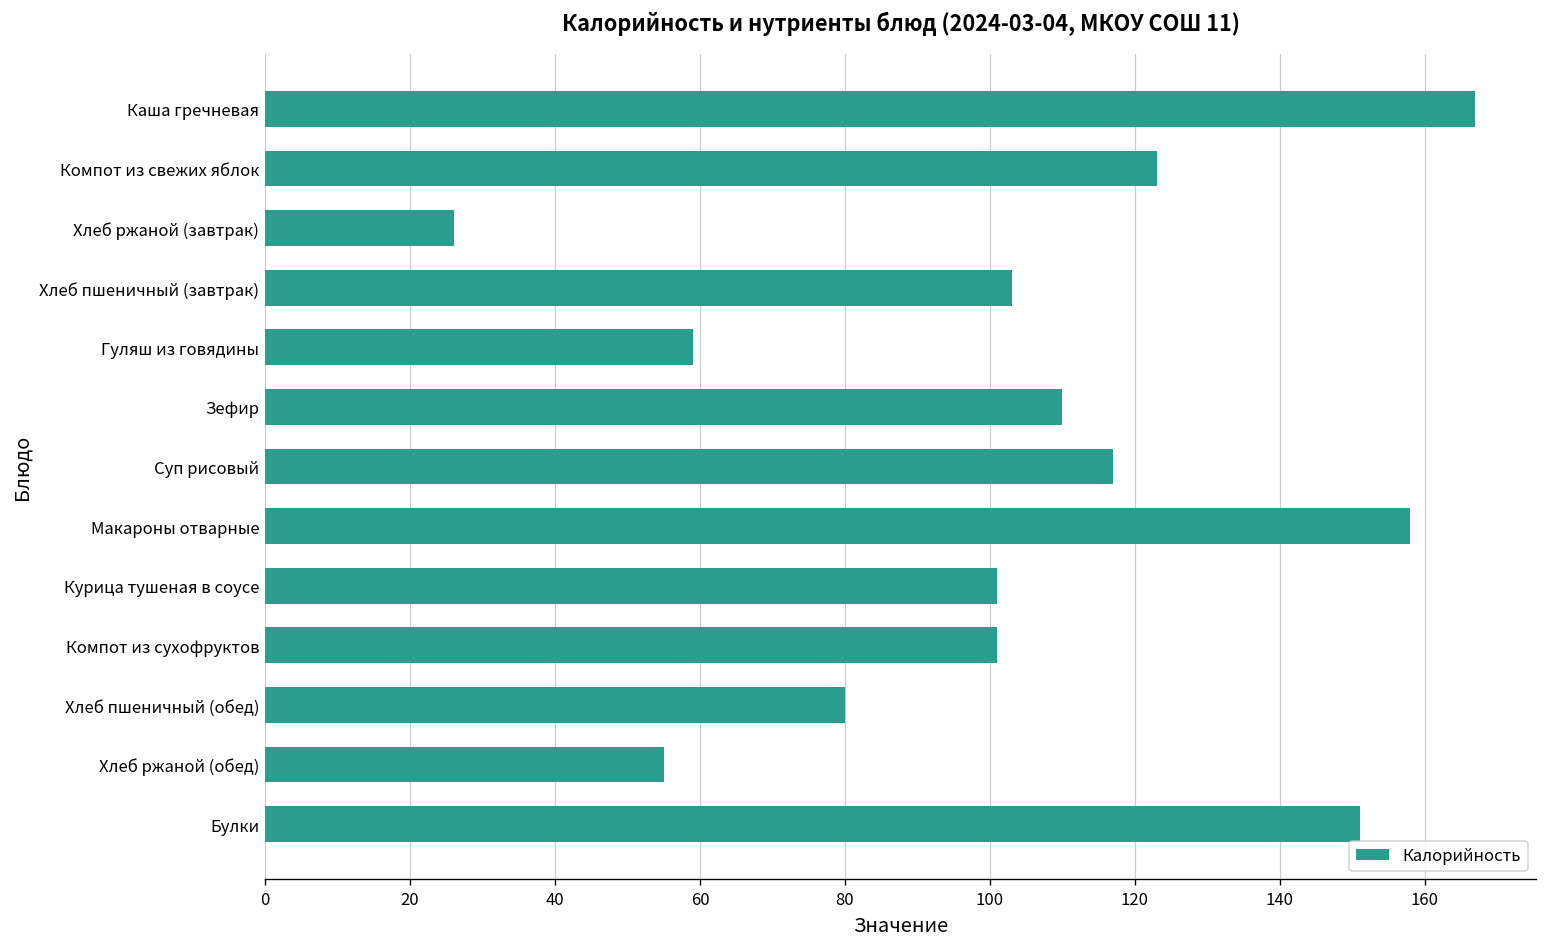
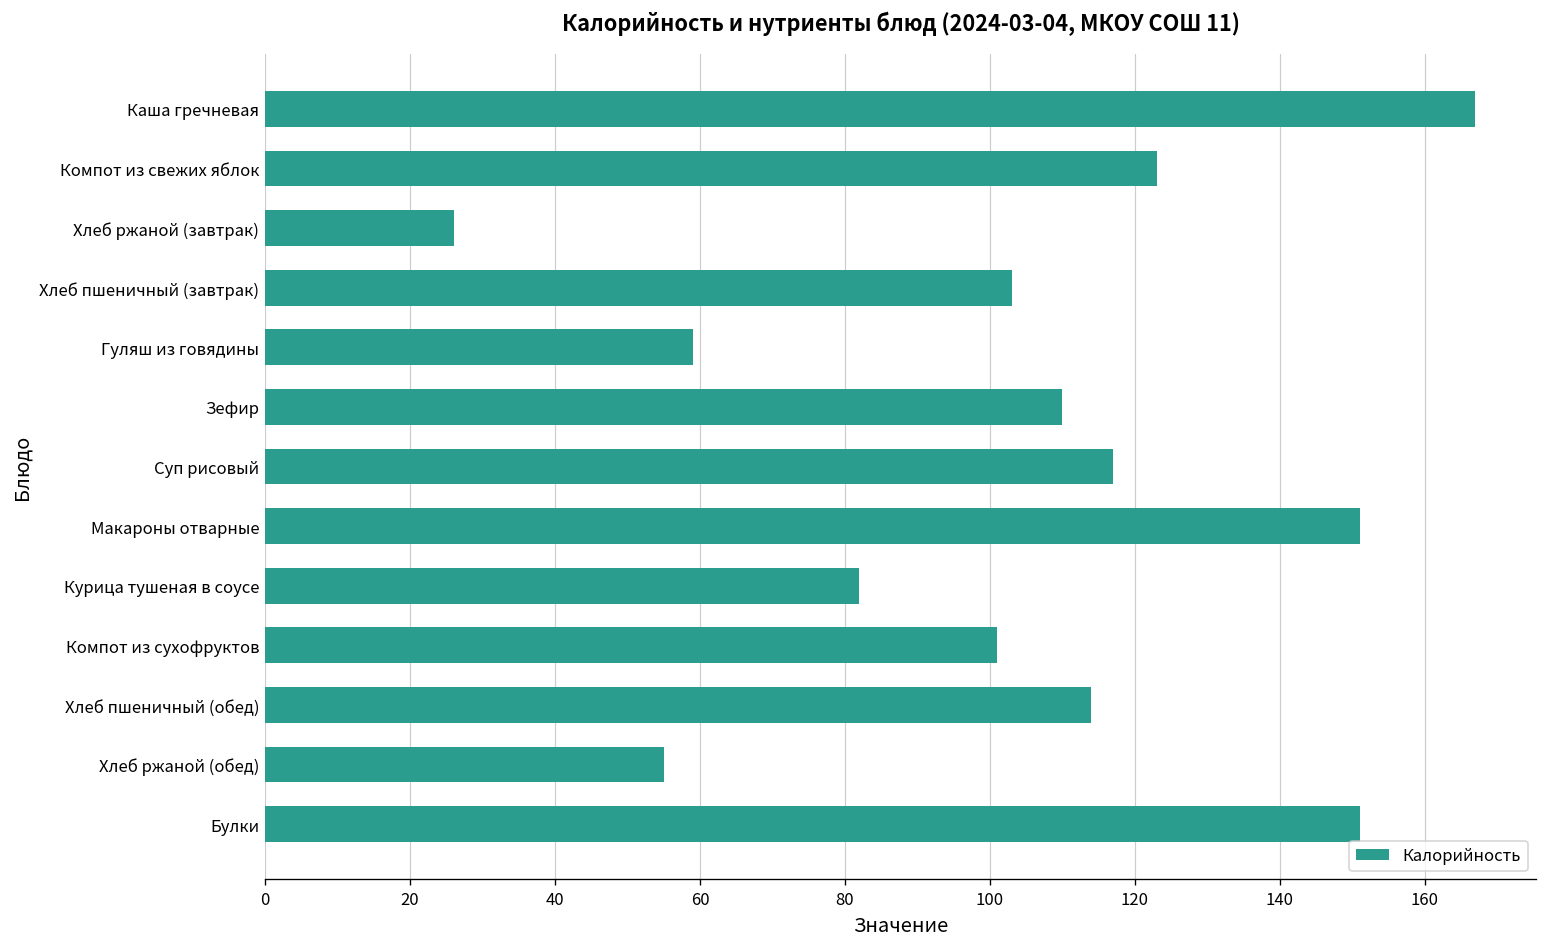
Макароны отварные: 158 -> 151
Курица тушеная в соусе: 101 -> 82
Хлеб пшеничный (обед): 80 -> 114
